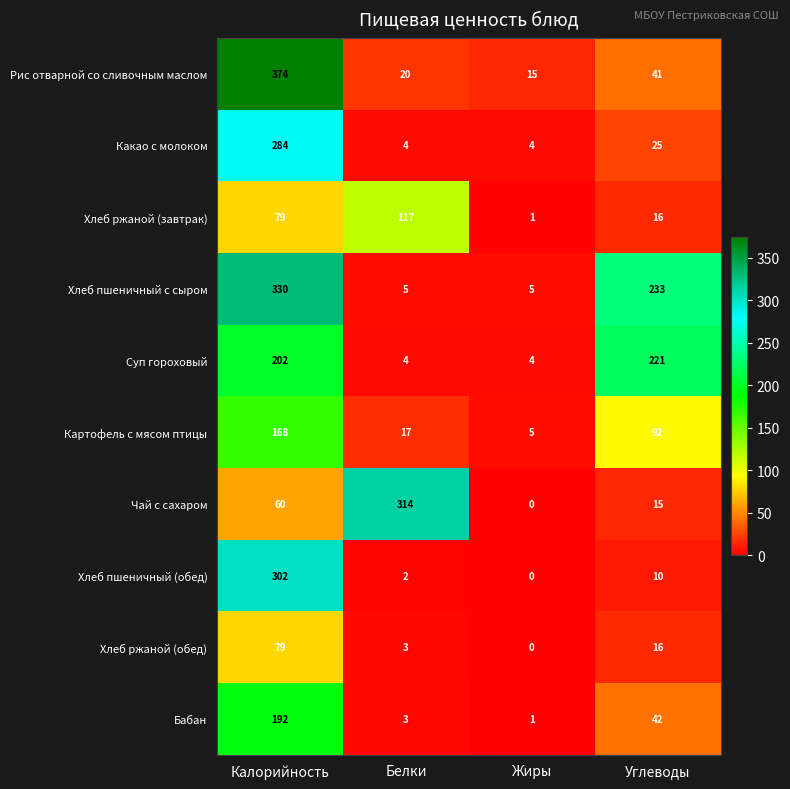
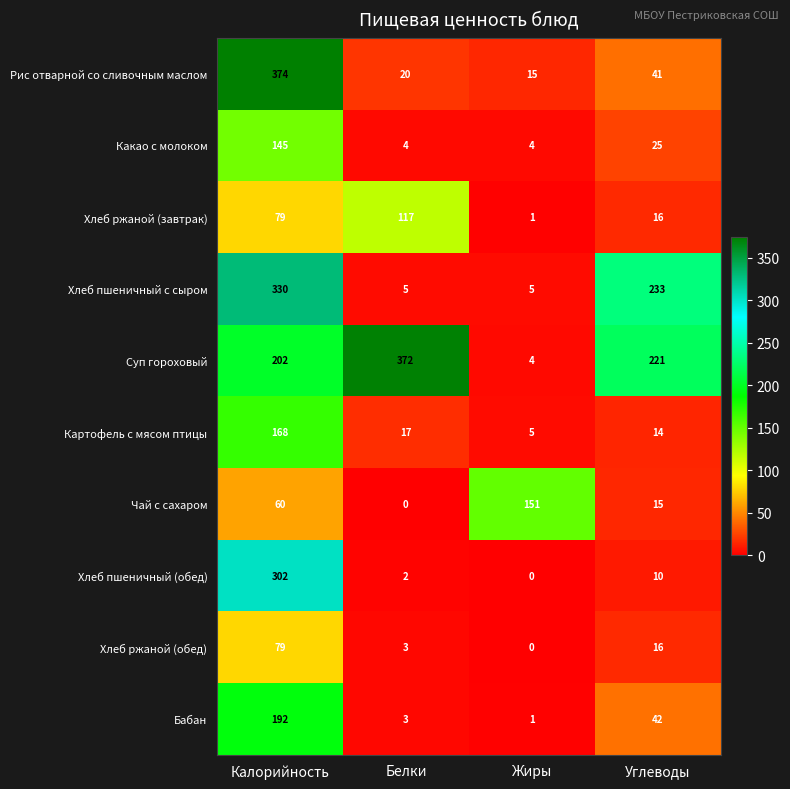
Какао с молоком, Калорийность: 284 -> 145
Суп гороховый, Белки: 4 -> 372
Картофель с мясом птицы, Углеводы: 92 -> 14
Чай с сахаром, Белки: 314 -> 0
Чай с сахаром, Жиры: 0 -> 151
